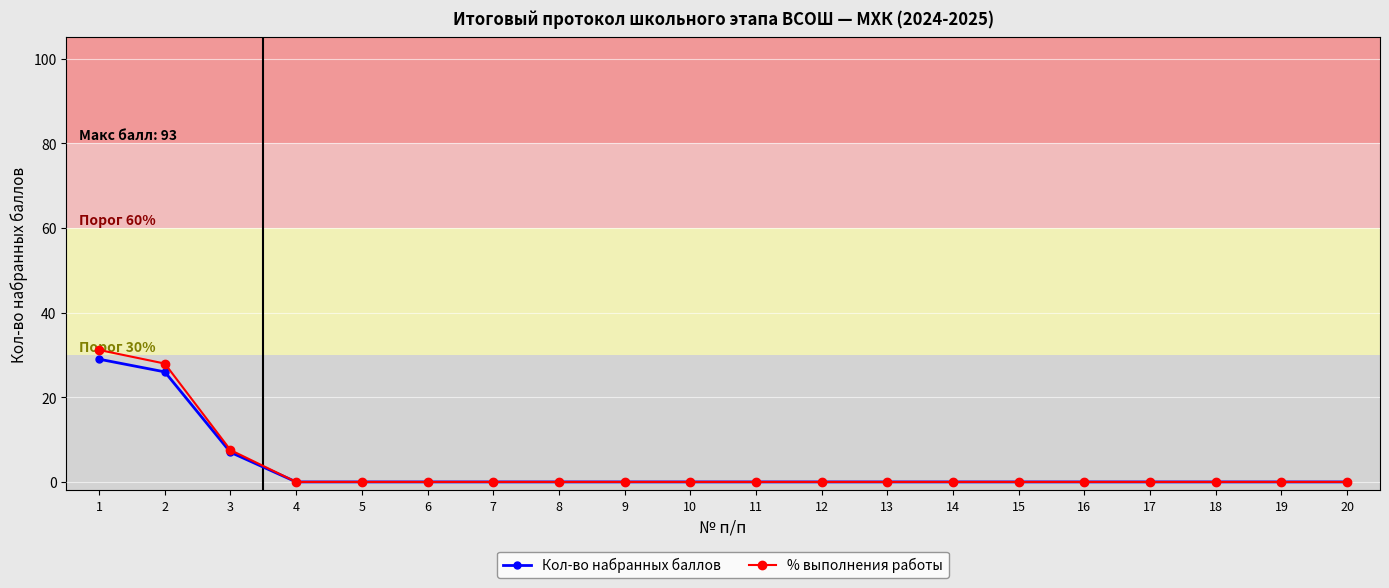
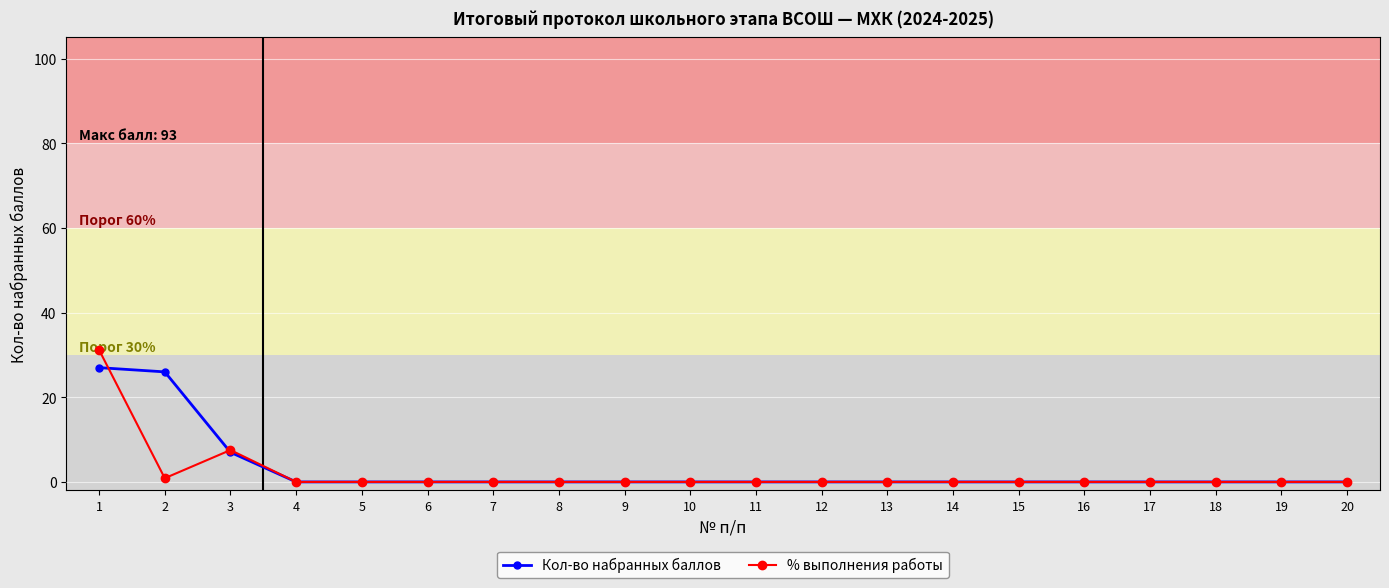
Кол-во набранных баллов, 1: 29 -> 27
% выполнения работы, 2: 28 -> 1
